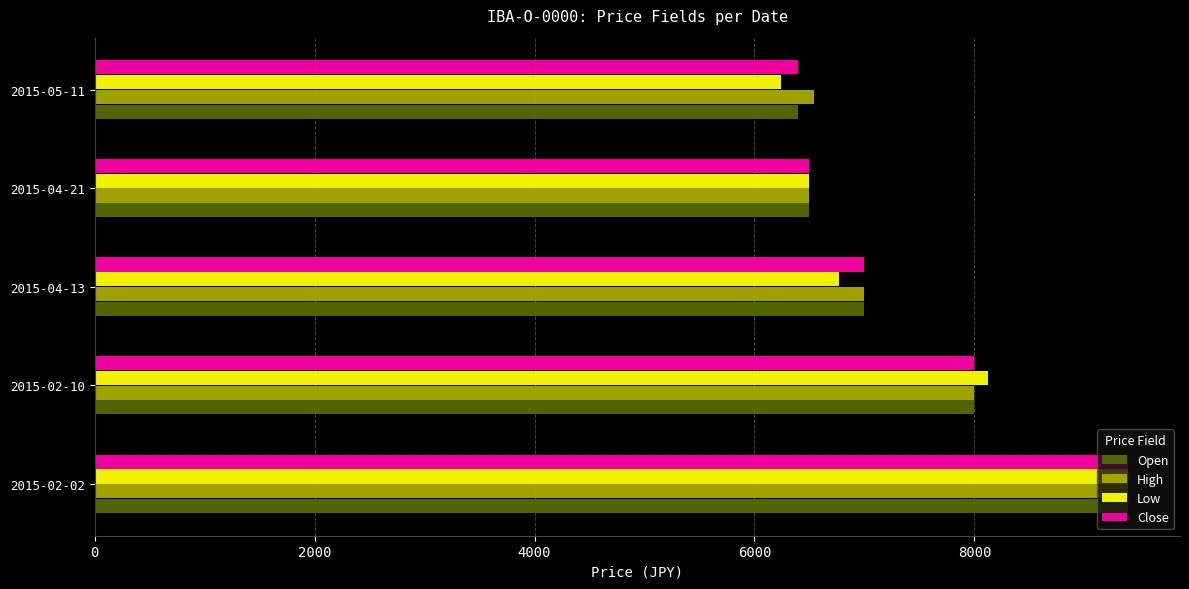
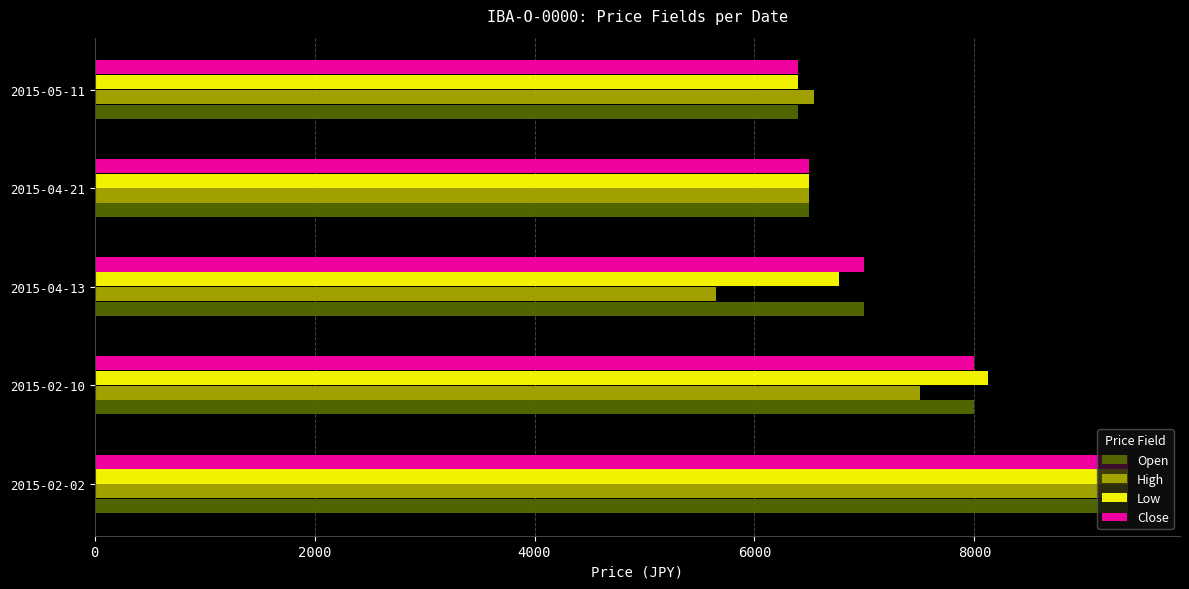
Low, 2015-05-11: 6240 -> 6400
High, 2015-04-13: 7000 -> 5650
High, 2015-02-10: 8000 -> 7510
